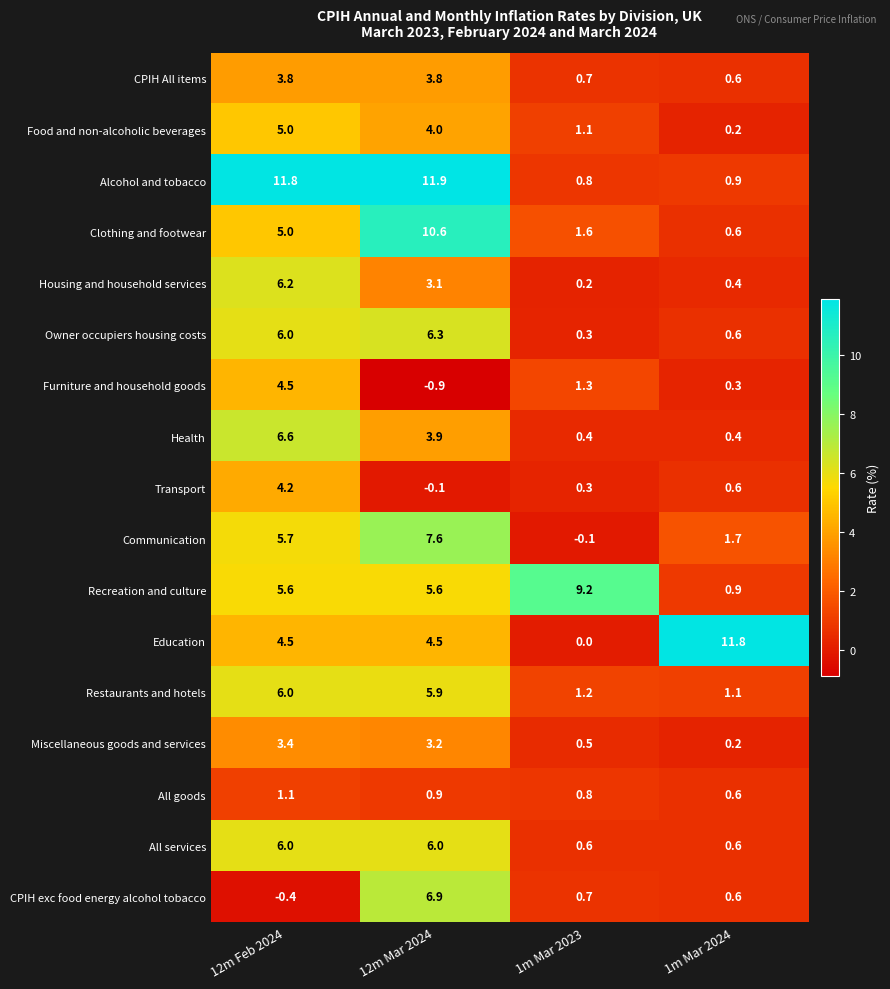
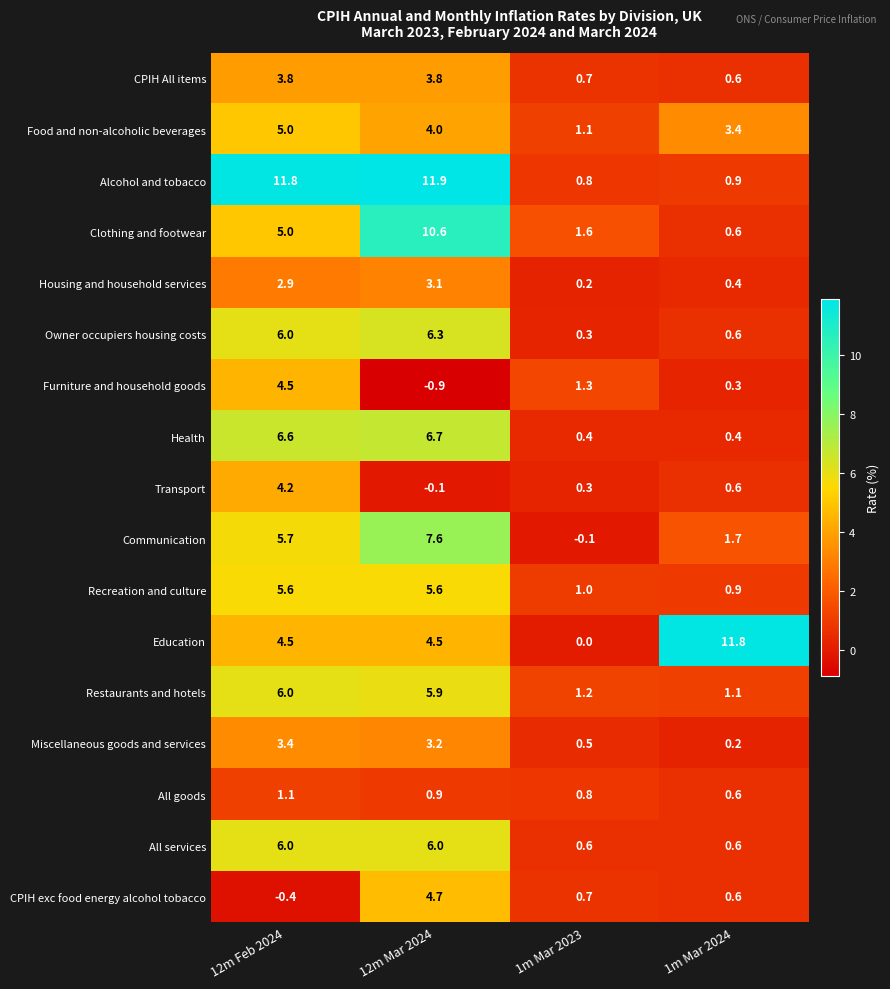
Food and non-alcoholic beverages, 1m Mar 2024: 0.2 -> 3.4
Housing and household services, 12m Feb 2024: 6.2 -> 2.9
Health, 12m Mar 2024: 3.9 -> 6.7
Recreation and culture, 1m Mar 2023: 9.2 -> 1.0
CPIH exc food energy alcohol tobacco, 12m Mar 2024: 6.9 -> 4.7
